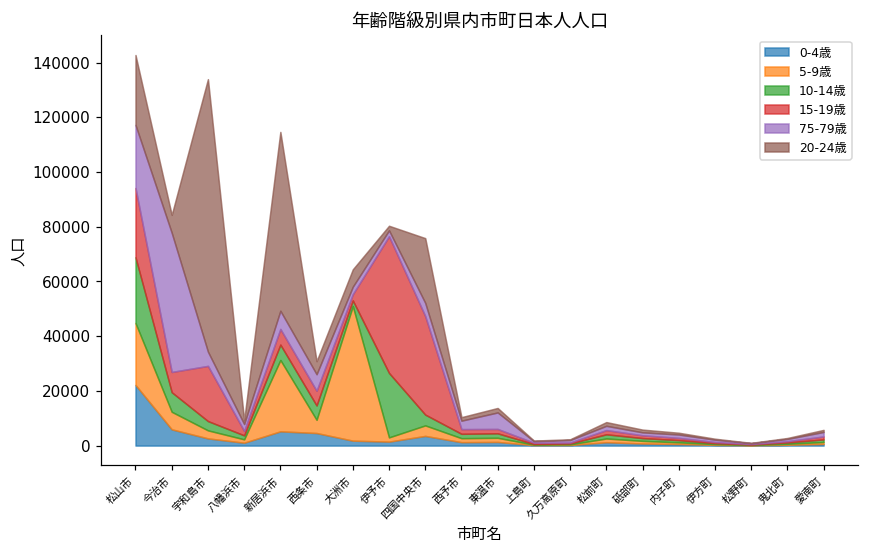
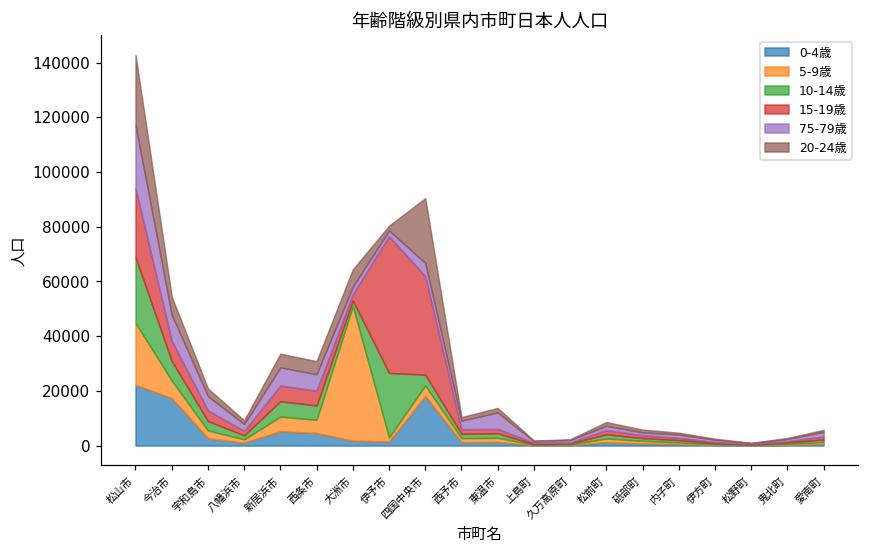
0-4歳, 今治市: 6000 -> 17000
75-79歳, 今治市: 51000 -> 10000
15-19歳, 宇和島市: 20000 -> 4000
20-24歳, 宇和島市: 100000 -> 3000
5-9歳, 新居浜市: 26000 -> 5000
20-24歳, 新居浜市: 65000 -> 5000
0-4歳, 四国中央市: 4000 -> 18000
